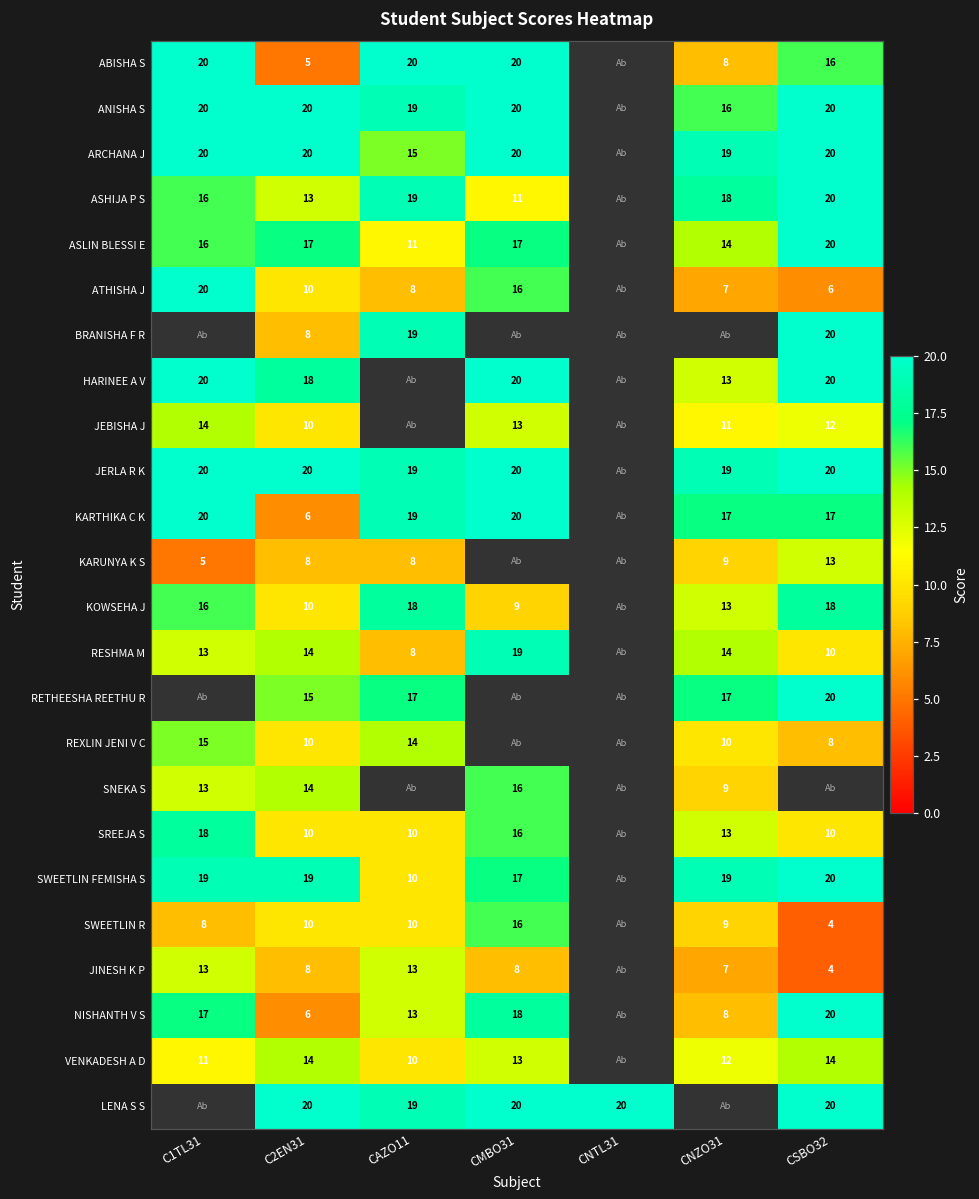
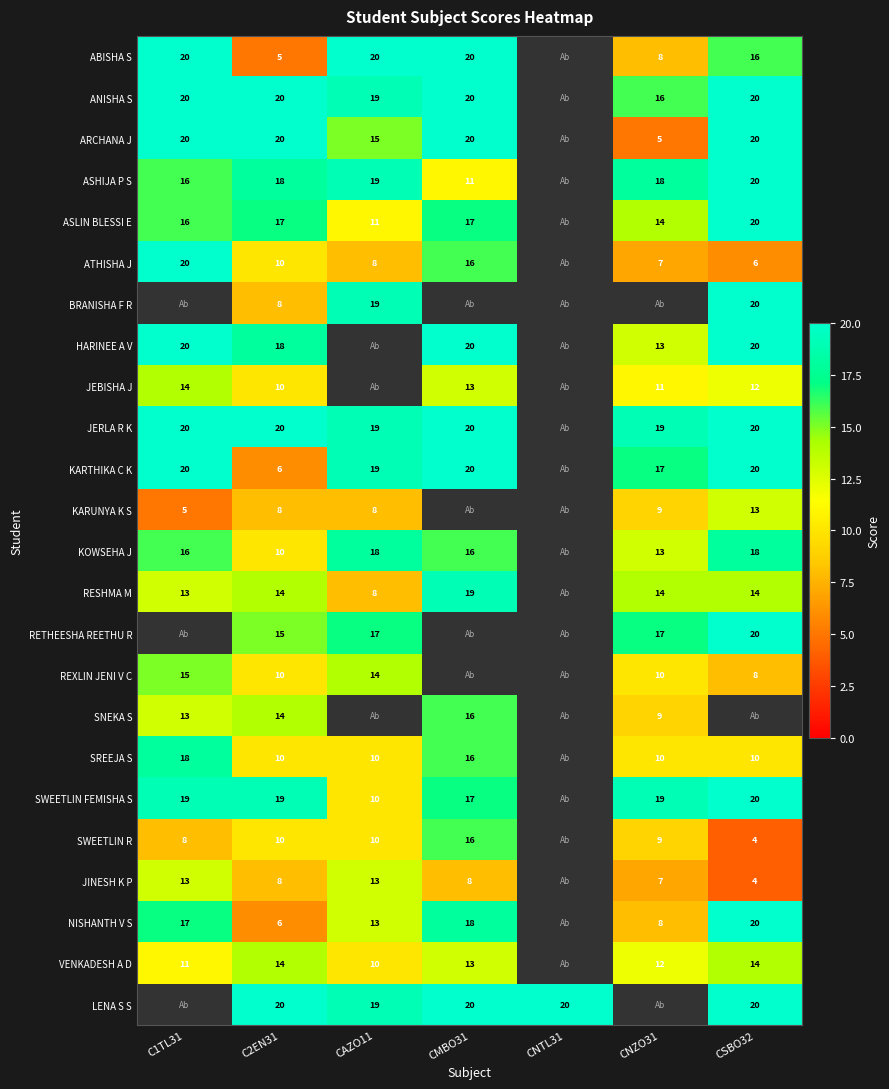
ARCHANA J, CNZO31: 19 -> 5
ASHIJA P S, C2EN31: 13 -> 18
KARTHIKA C K, CSBO32: 17 -> 20
KOWSEHA J, CMBO31: 9 -> 16
RESHMA M, CSBO32: 10 -> 14
SREEJA S, CNZO31: 13 -> 10
